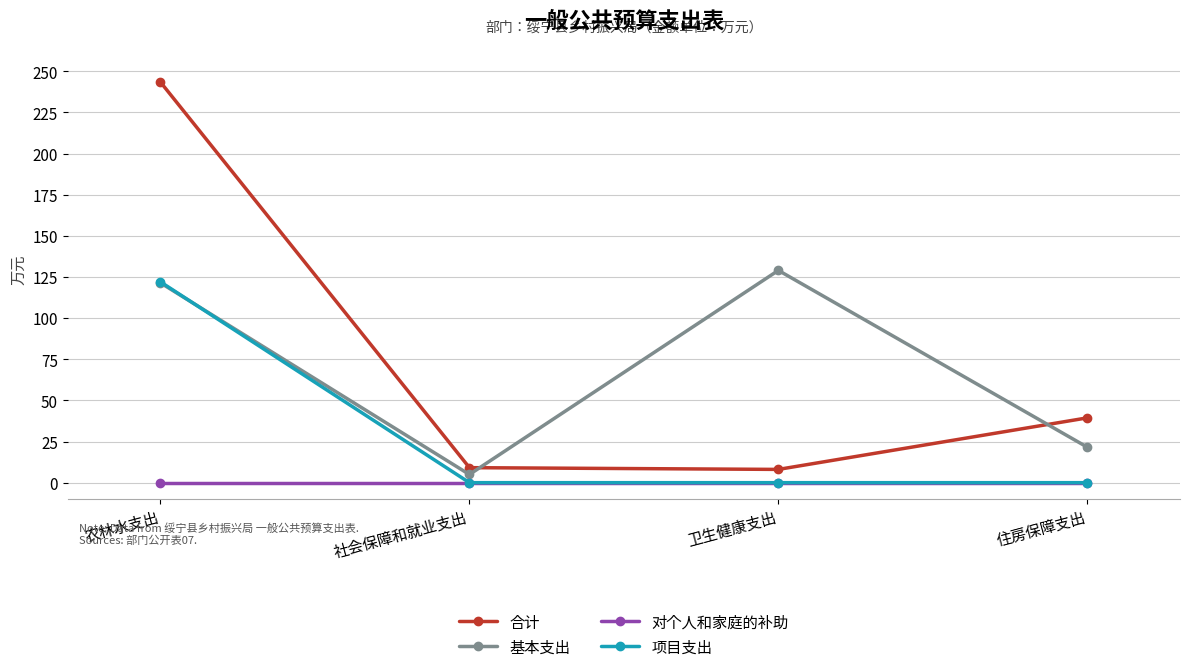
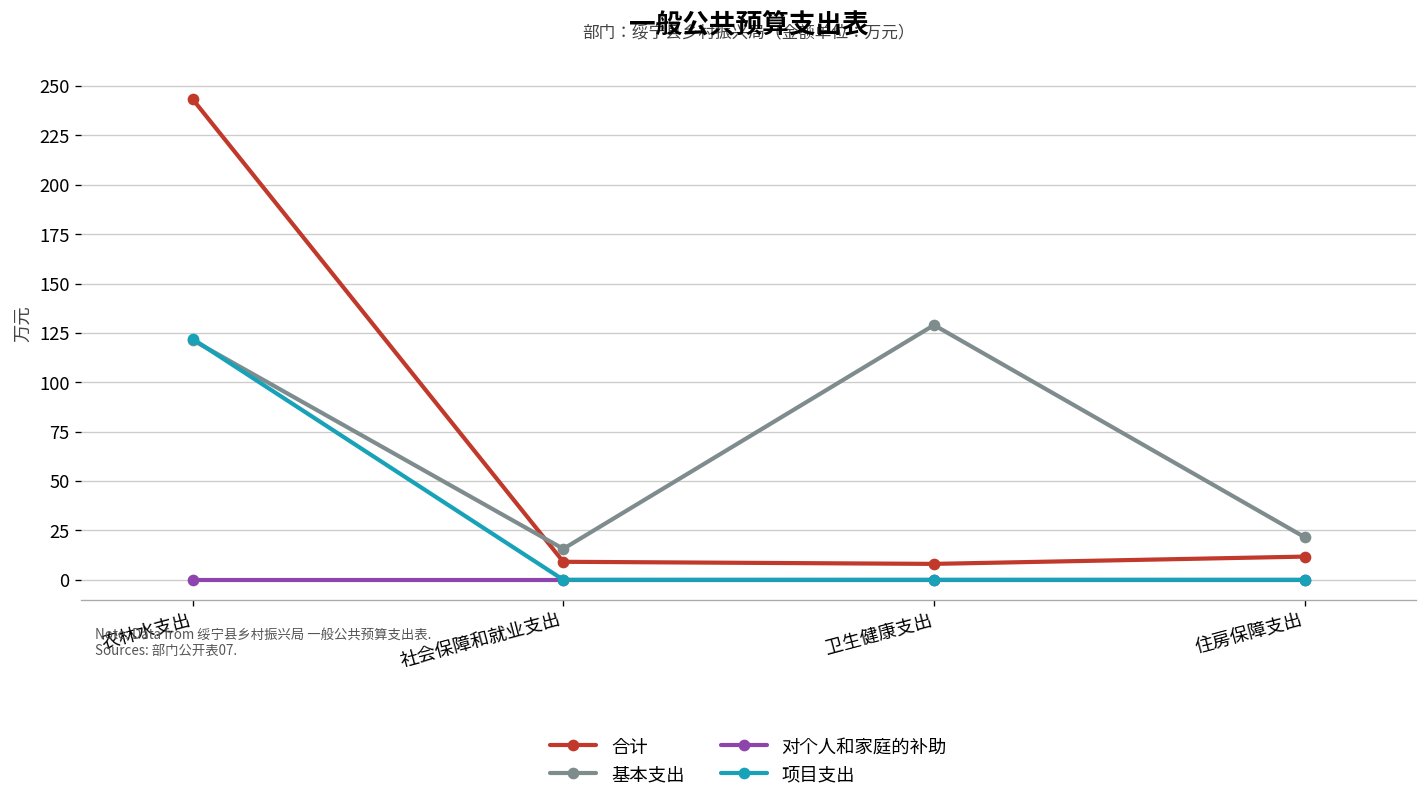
基本支出, 社会保障和就业支出: 5 -> 16
合计, 住房保障支出: 39 -> 12
